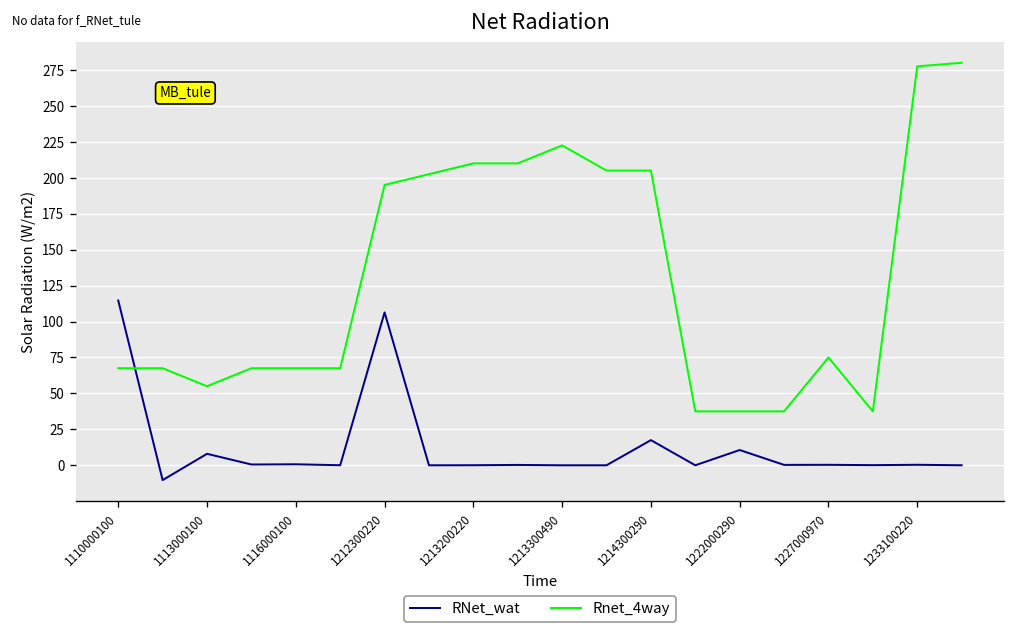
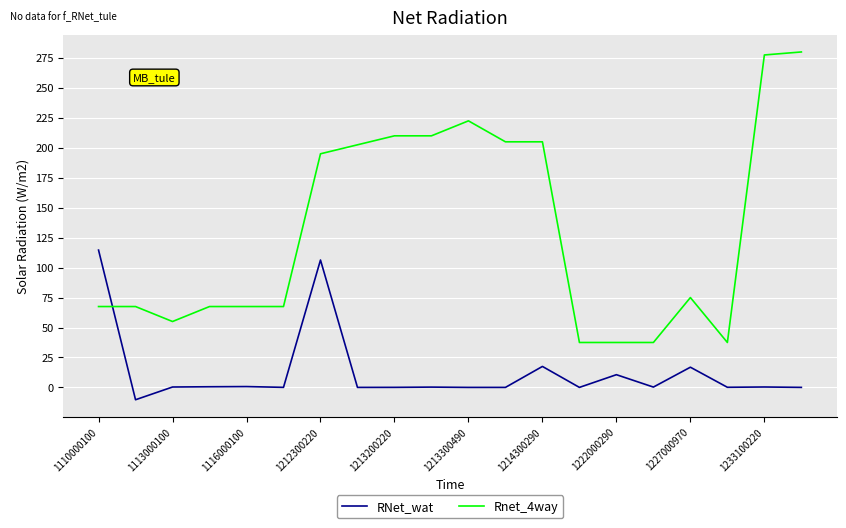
RNet_wat, 1113000100: 8 -> 0
RNet_wat, 1227000970: 0 -> 17
